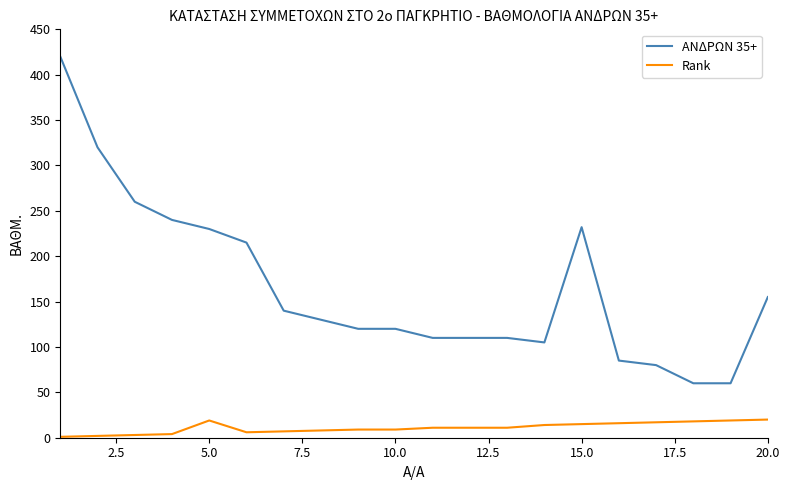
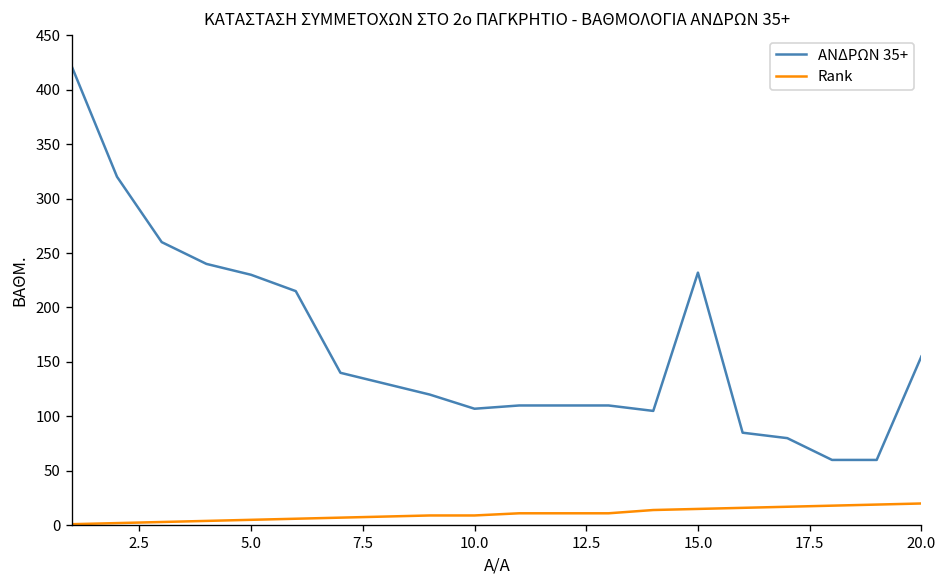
Rank, 5.0: 20 -> 10
ΑΝΔΡΩΝ 35+, 10.0: 120 -> 110
